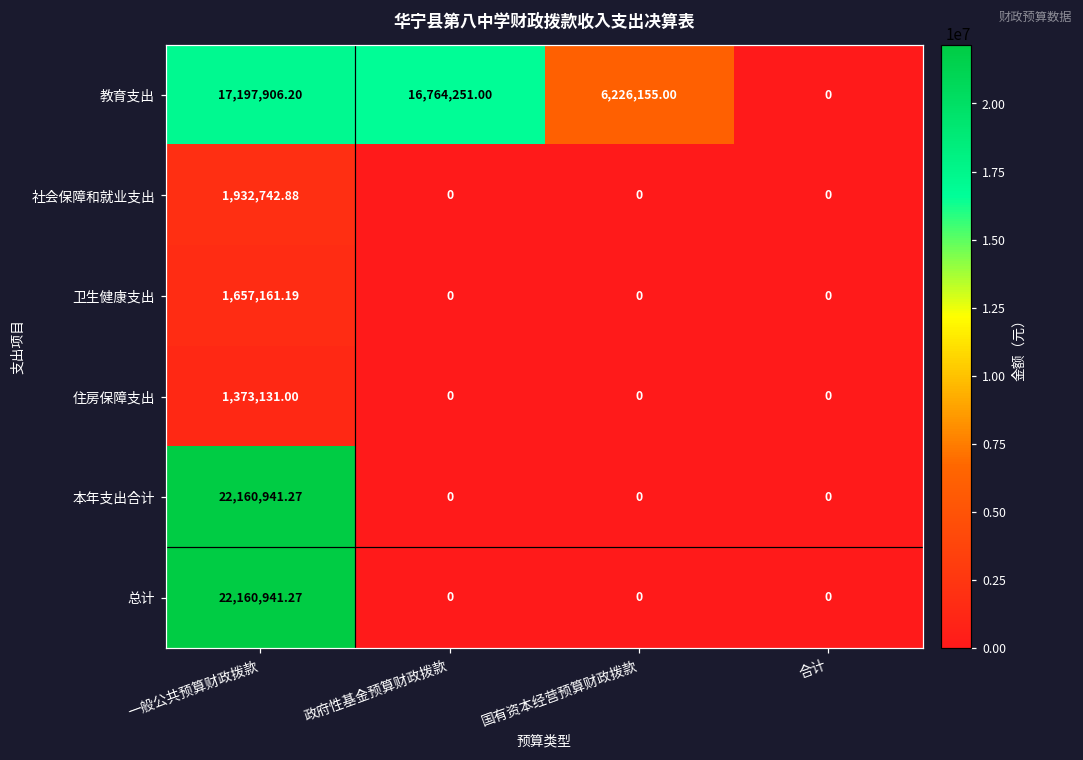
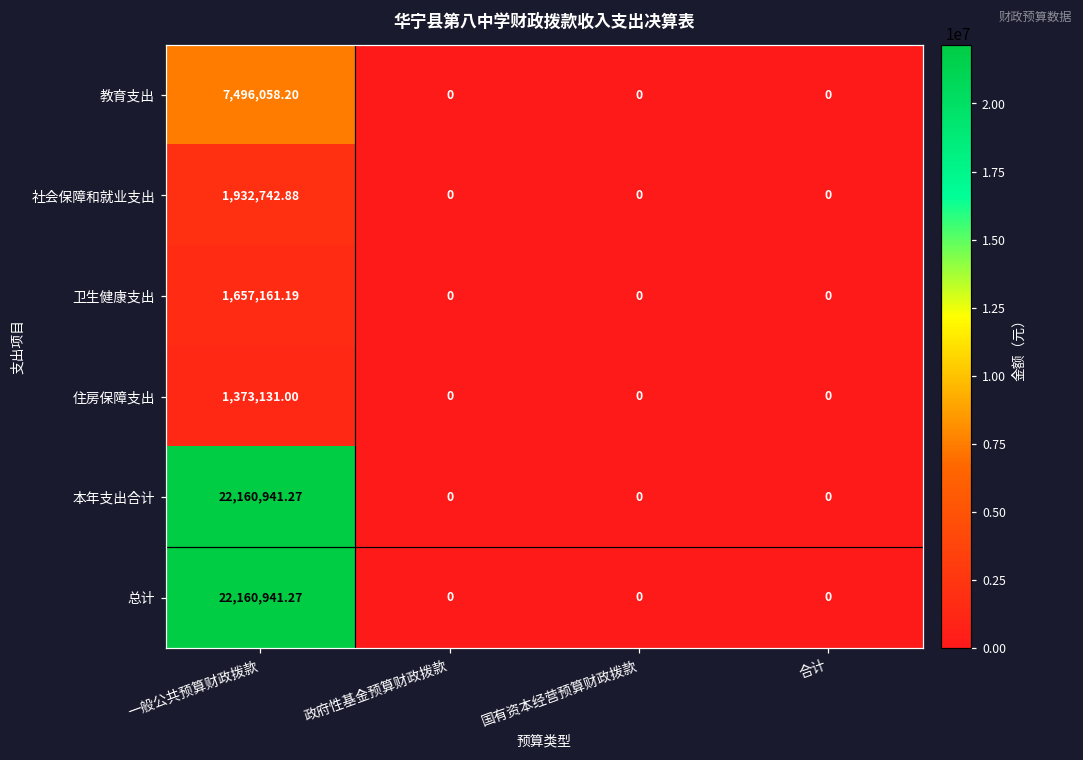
教育支出, 一般公共预算财政拨款: 17,197,906.20 -> 7,496,058.20
教育支出, 政府性基金预算财政拨款: 16,764,251.00 -> 0
教育支出, 国有资本经营预算财政拨款: 6,226,155.00 -> 0
